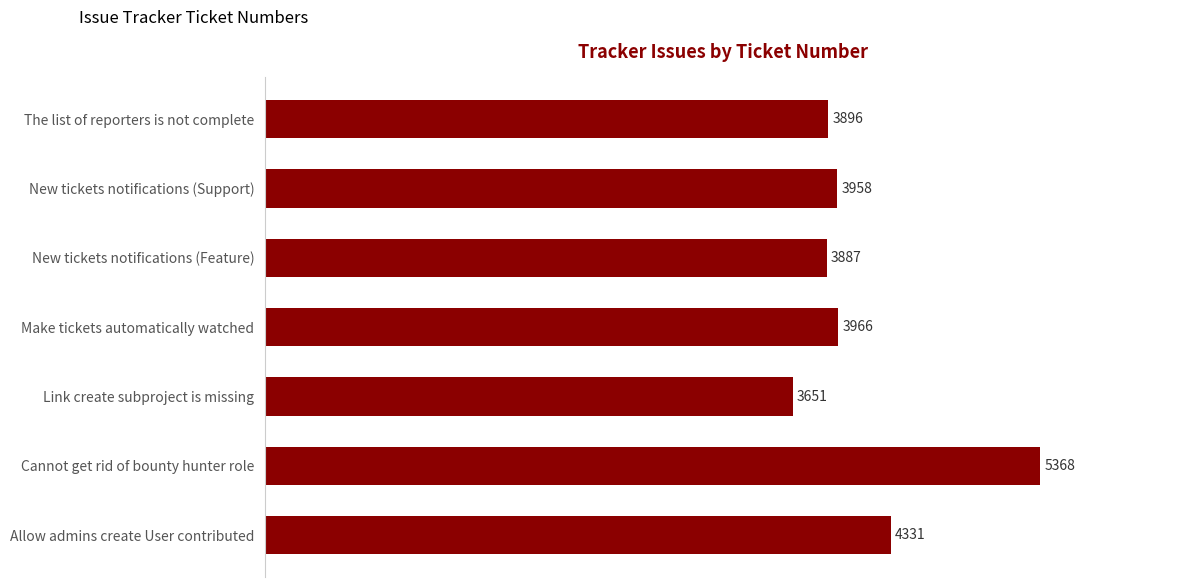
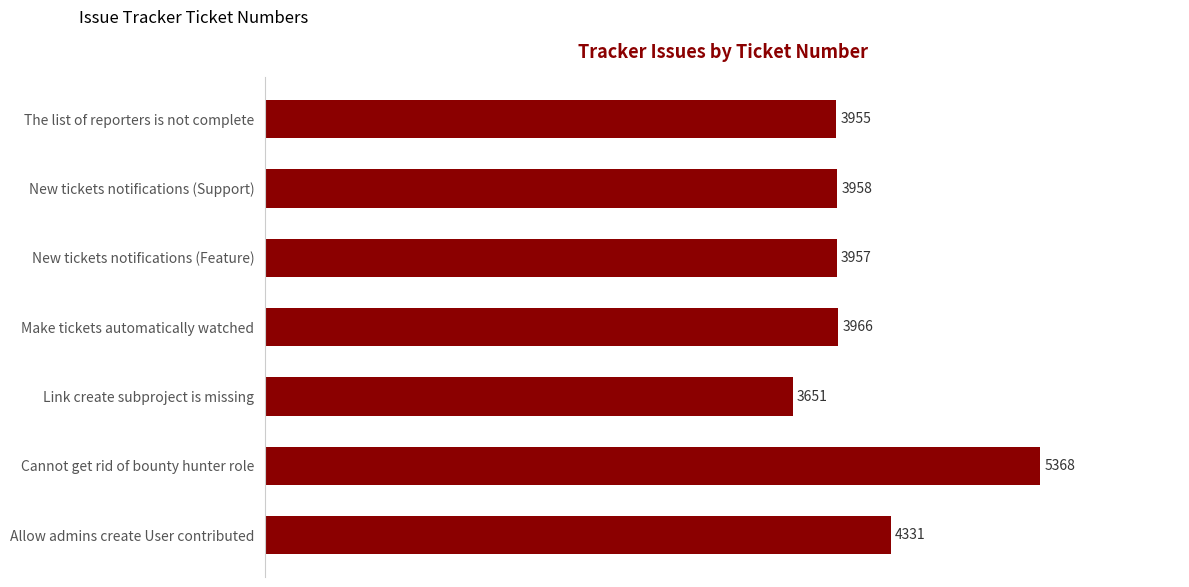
The list of reporters is not complete: 3896 -> 3955
New tickets notifications (Feature): 3887 -> 3957
